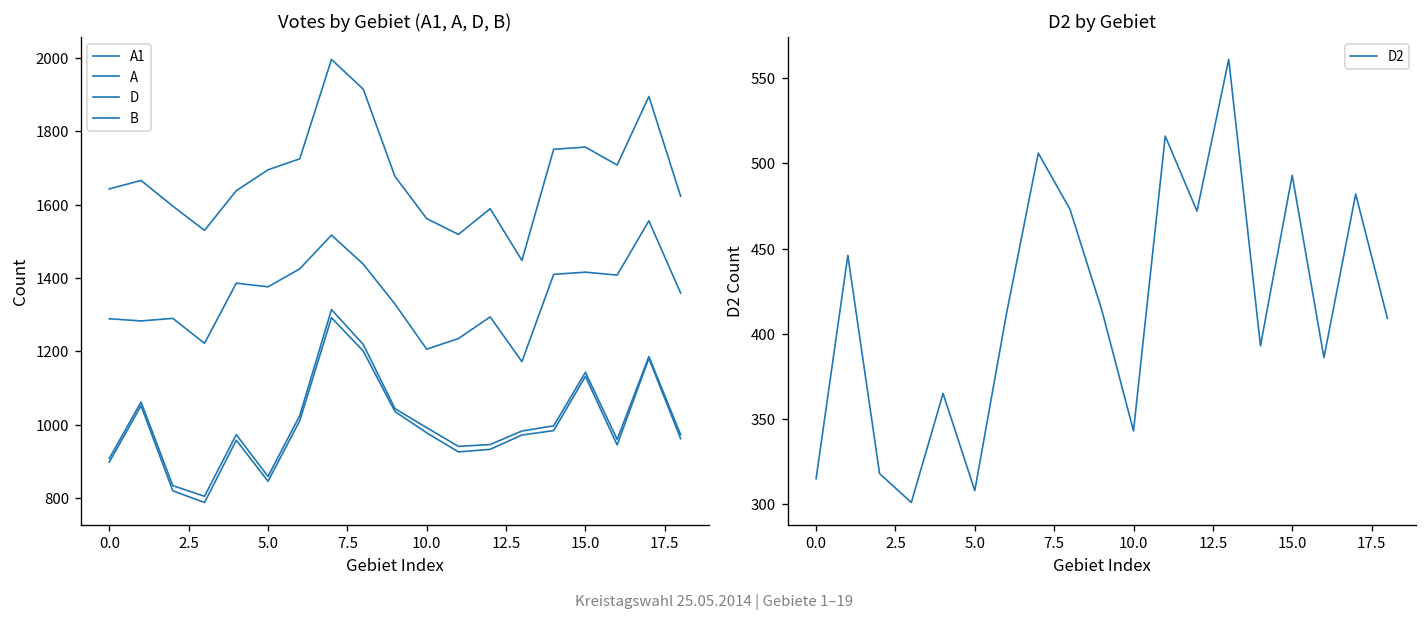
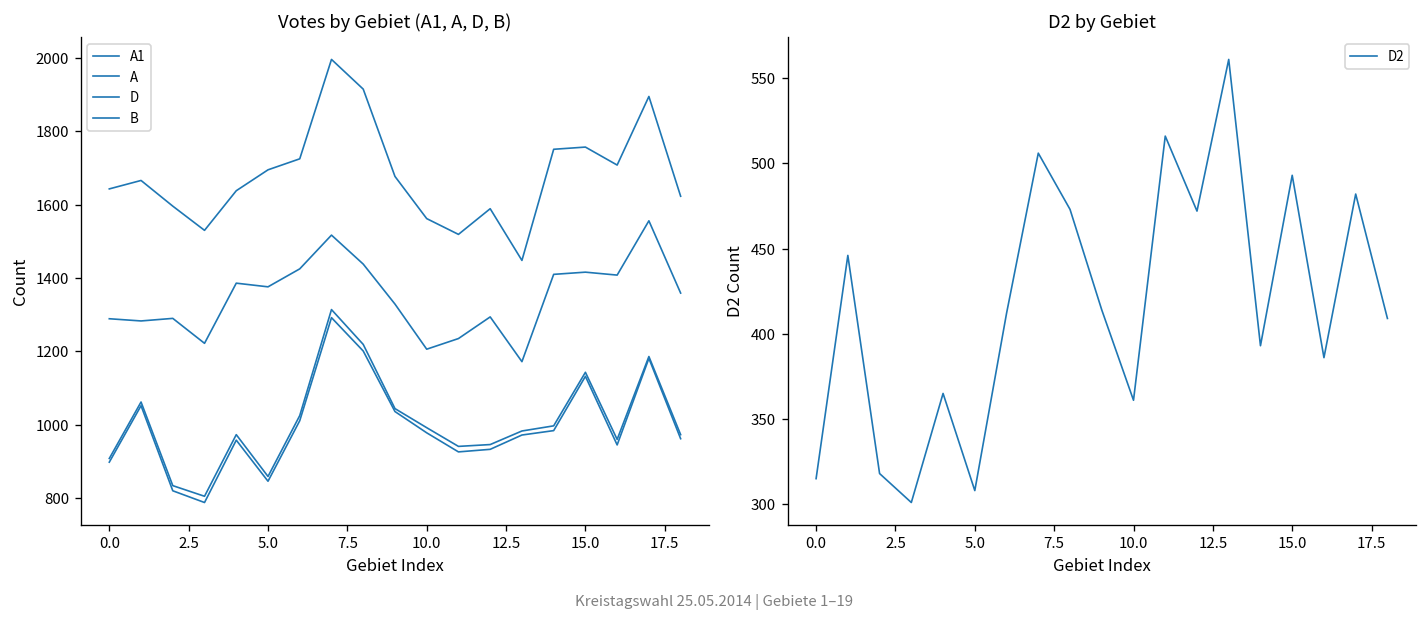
D2 by Gebiet, 10.0: 343 -> 361
